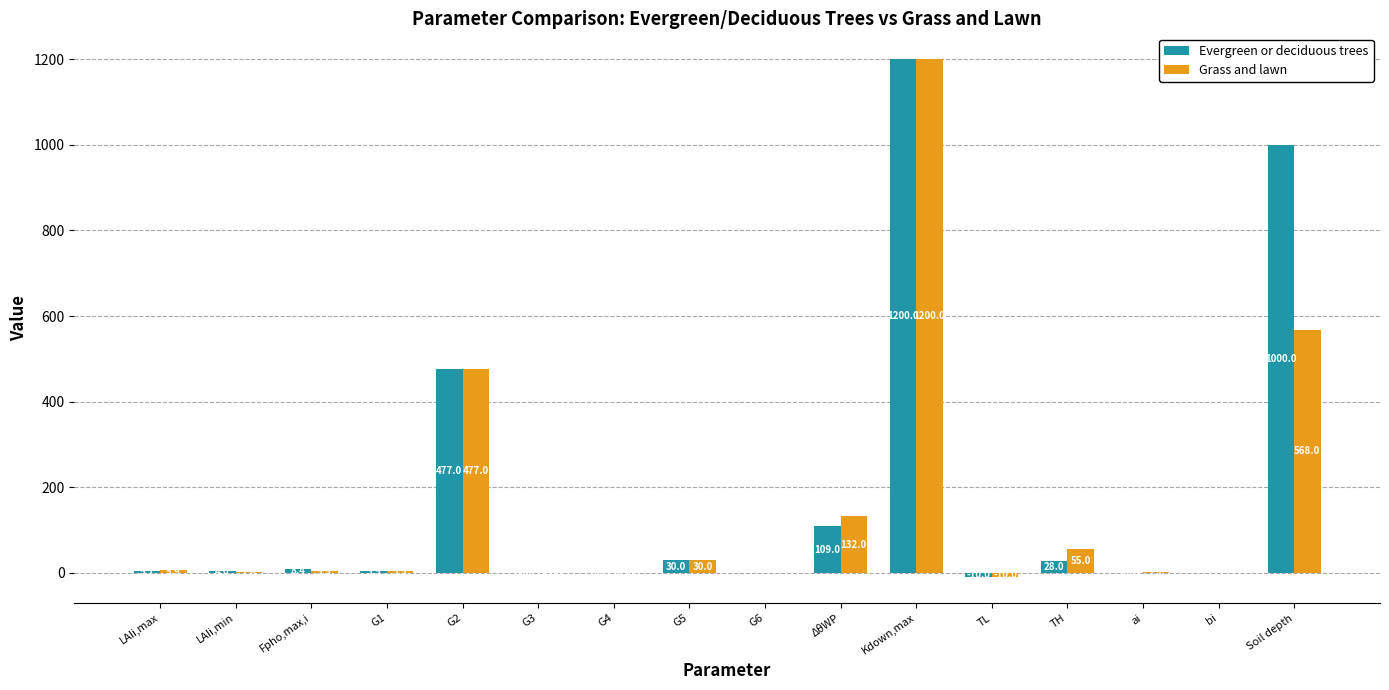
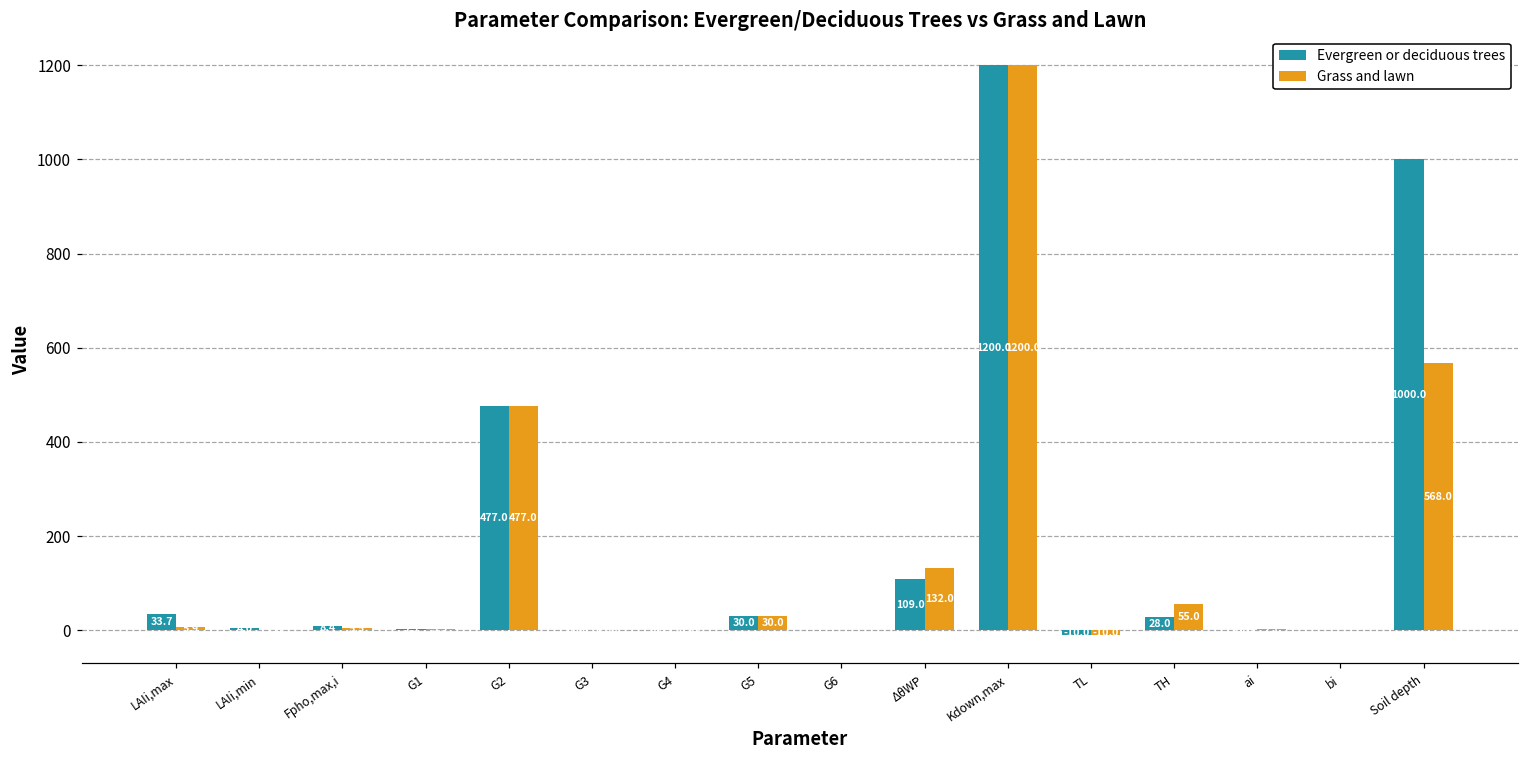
Evergreen or deciduous trees, LAIi,max: 10 -> 30
